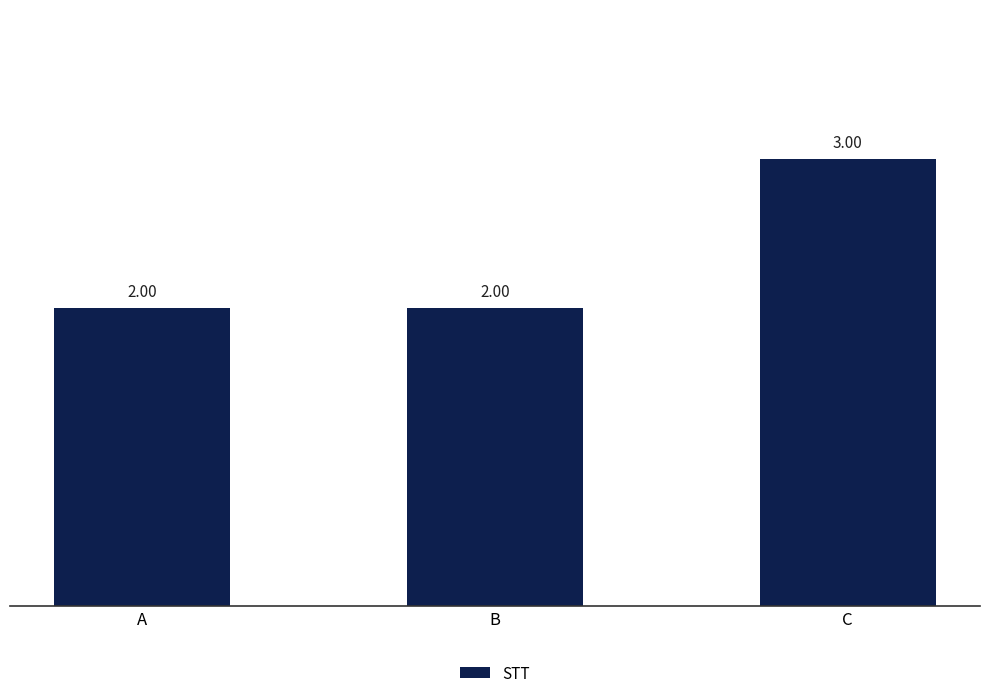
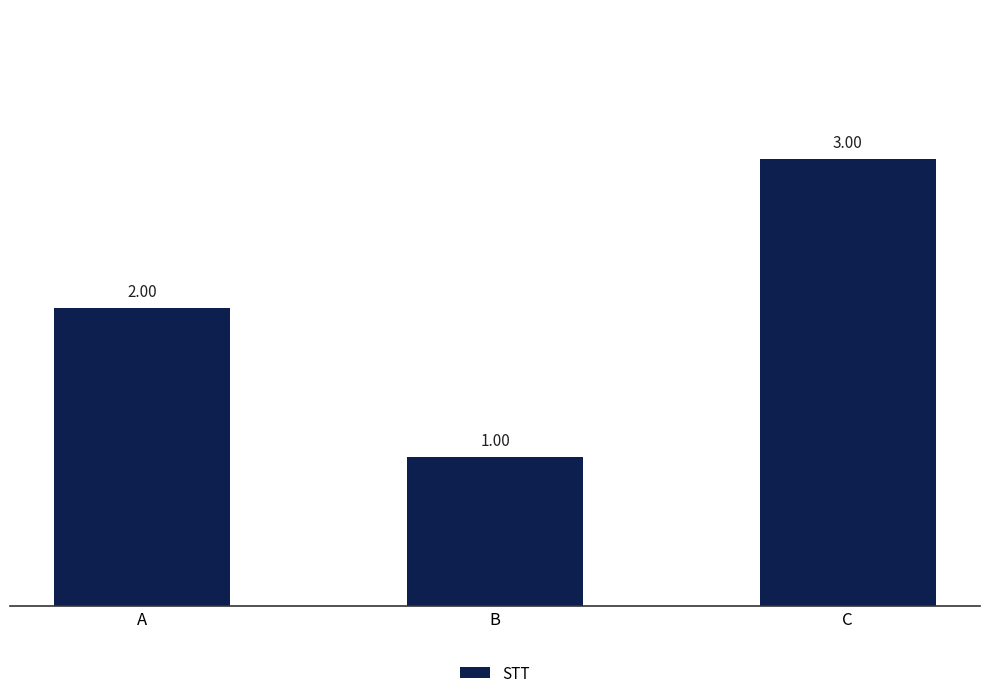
B: 2.00 -> 1.00
